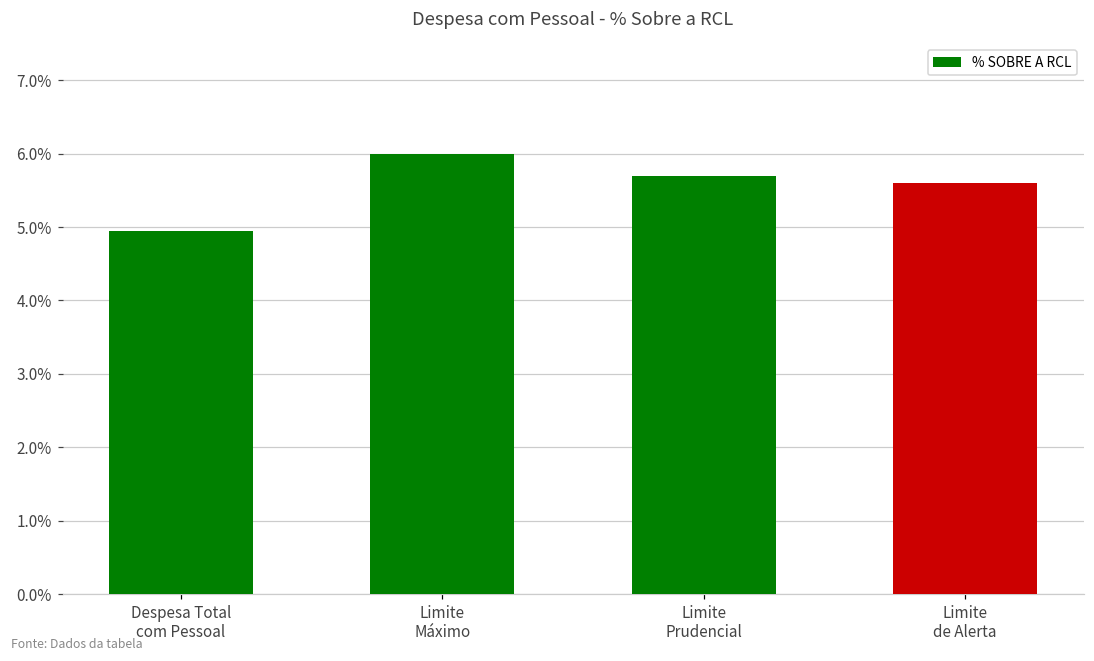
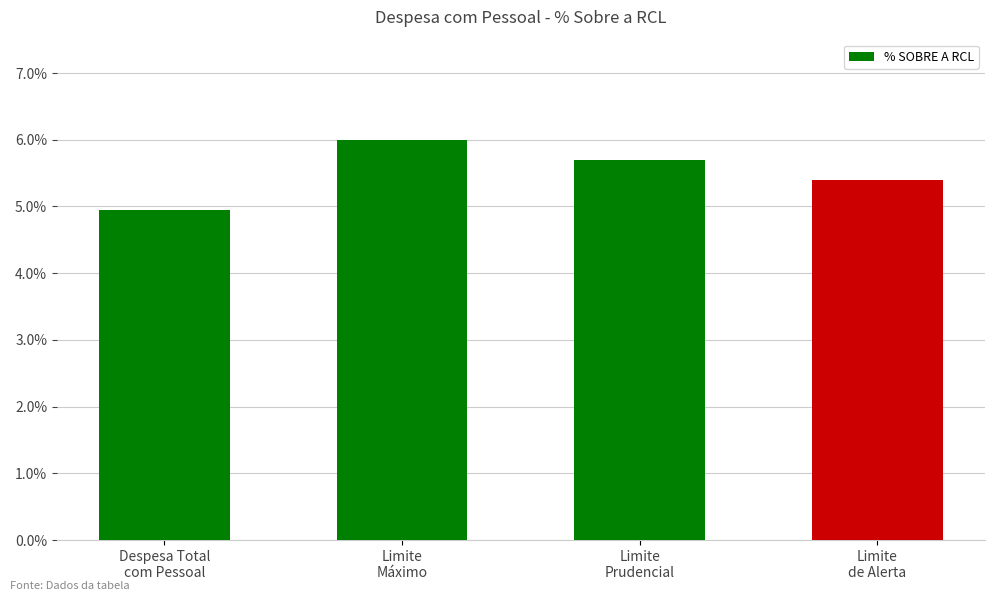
Limite de Alerta: 5.6% -> 5.4%
